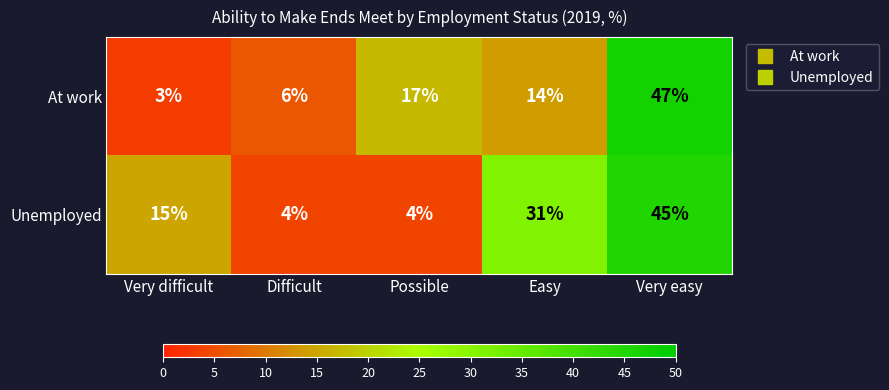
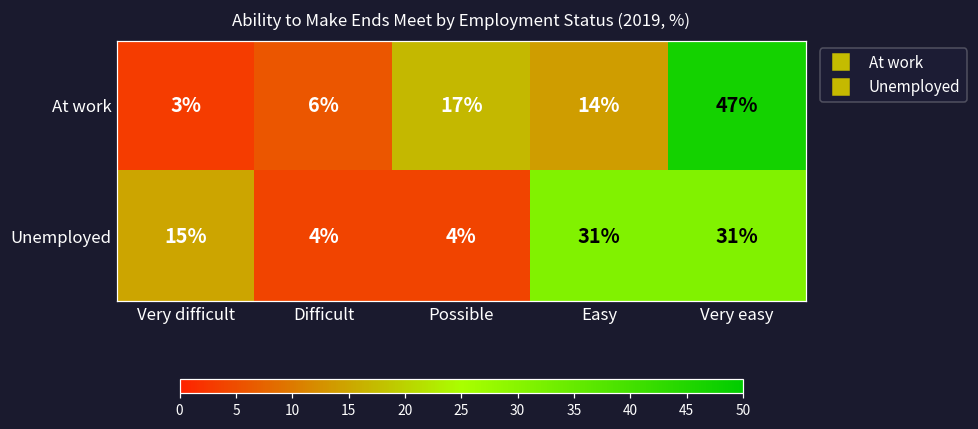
Unemployed, Very easy: 45% -> 31%
